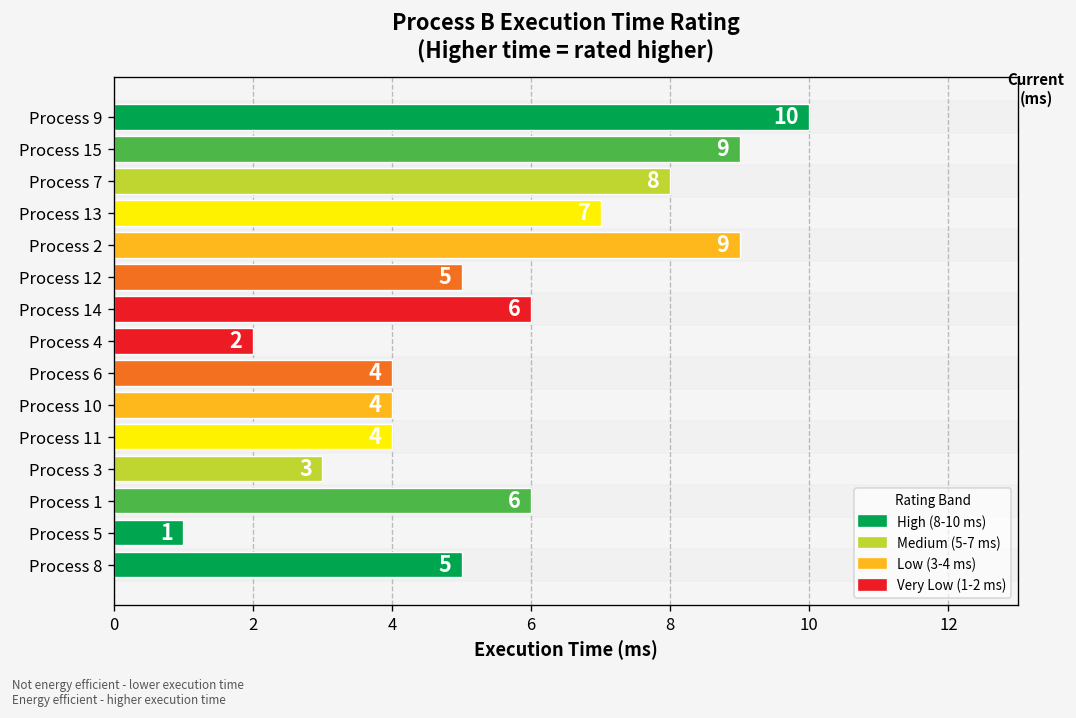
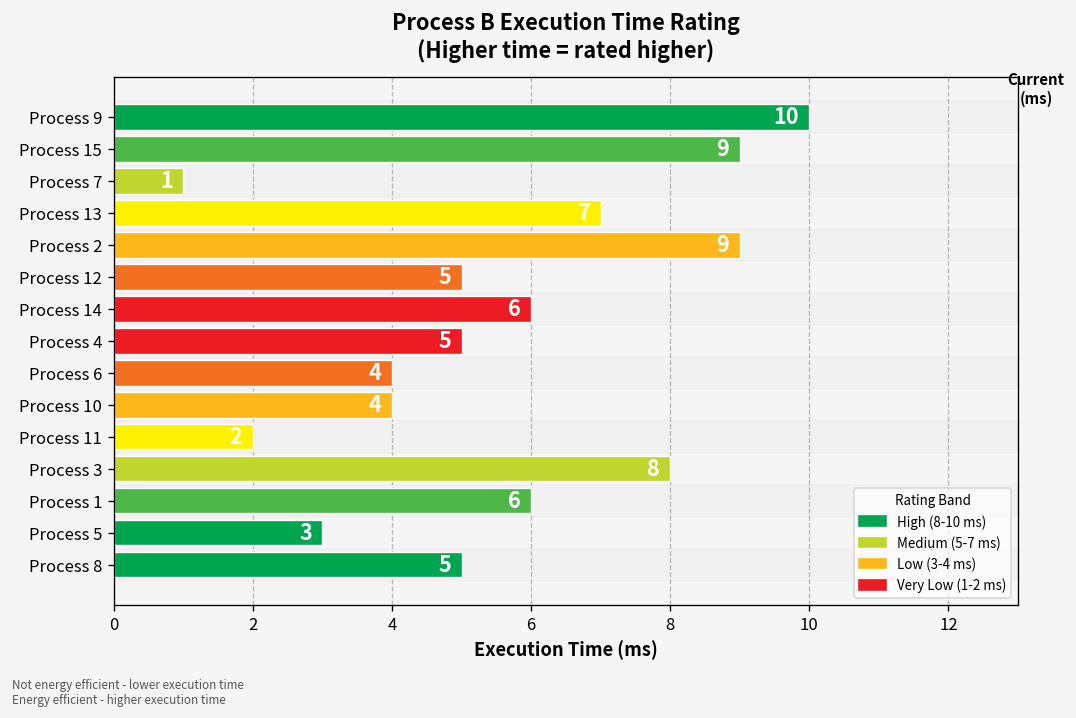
Process 7: 8 -> 1
Process 4: 2 -> 5
Process 11: 4 -> 2
Process 3: 3 -> 8
Process 5: 1 -> 3
